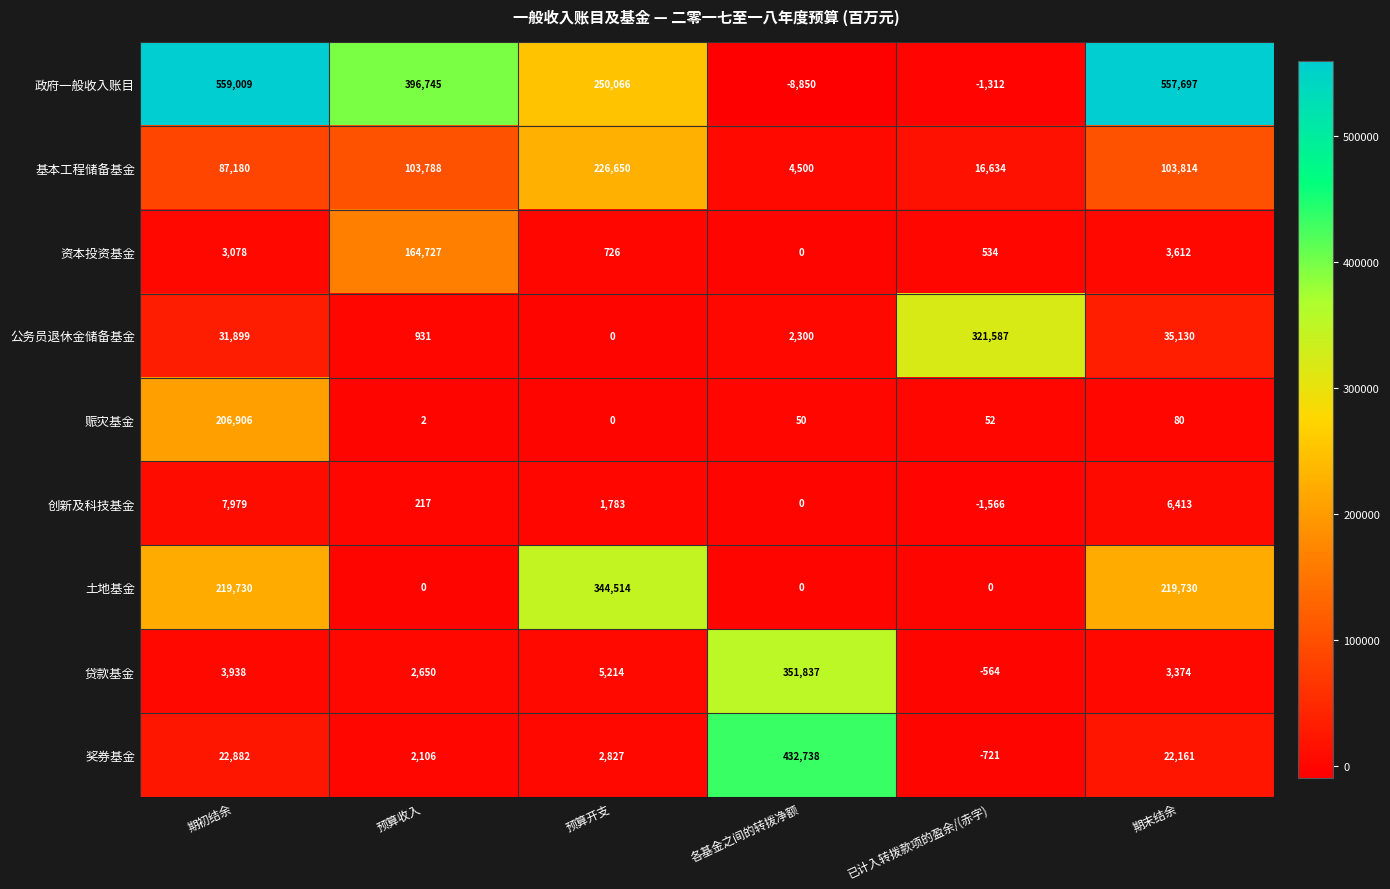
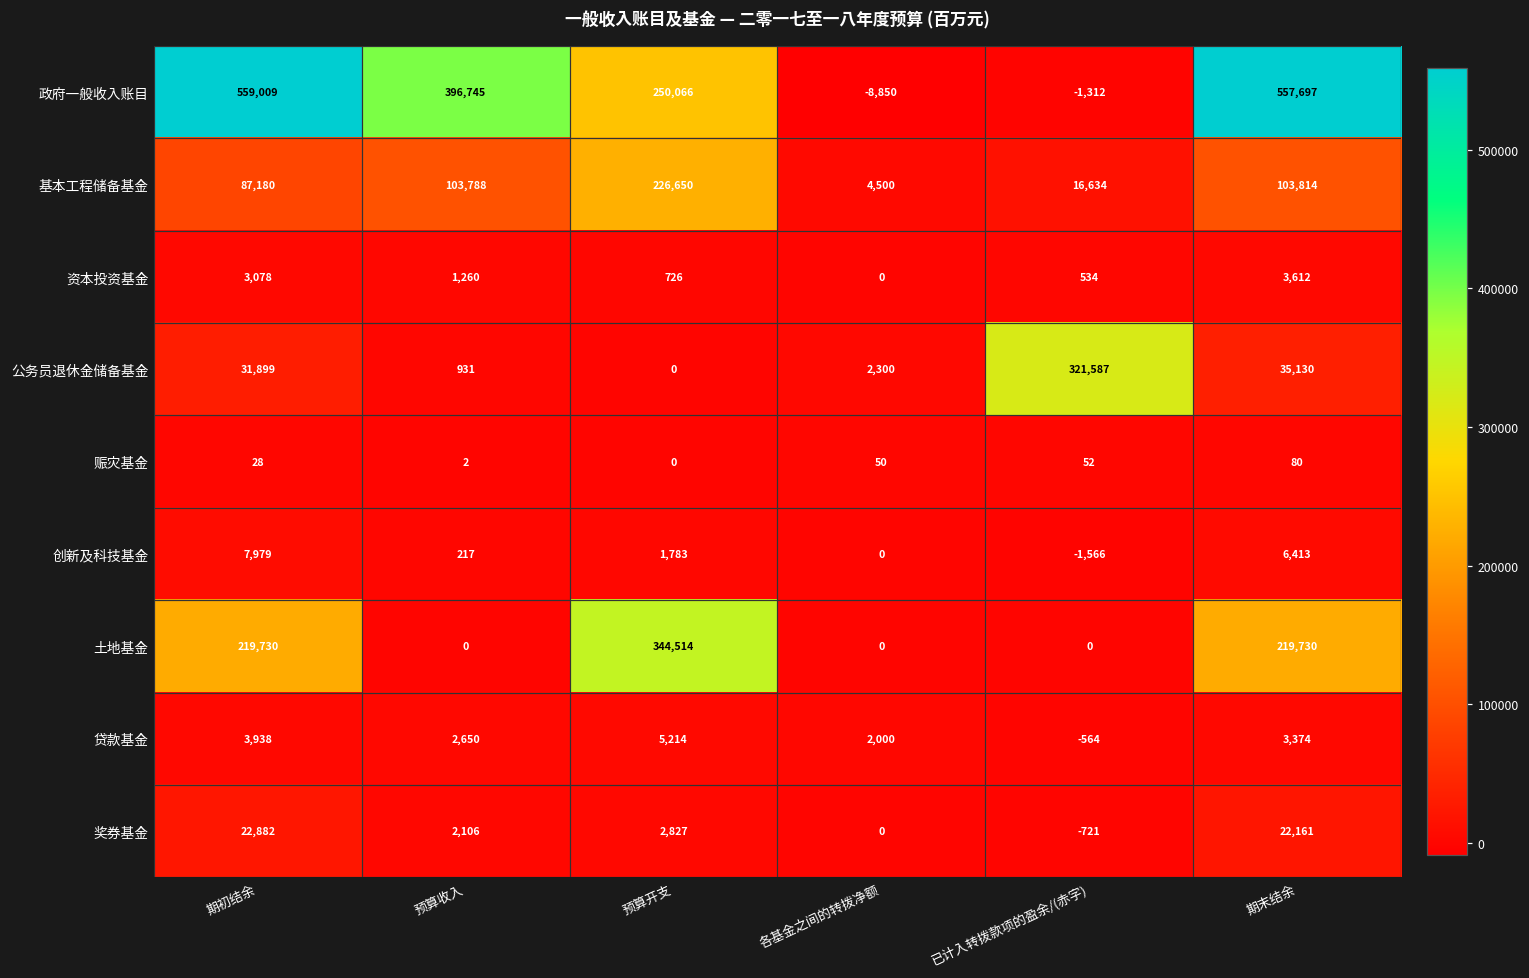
资本投资基金, 预算收入: 164,727 -> 1,260
赈灾基金, 期初结余: 206,906 -> 28
贷款基金, 各基金之间的转拨净额: 351,837 -> 2,000
奖券基金, 各基金之间的转拨净额: 432,738 -> 0
